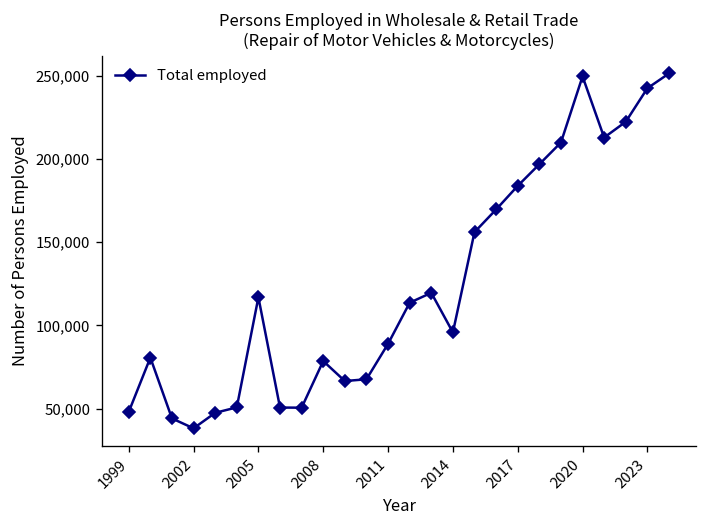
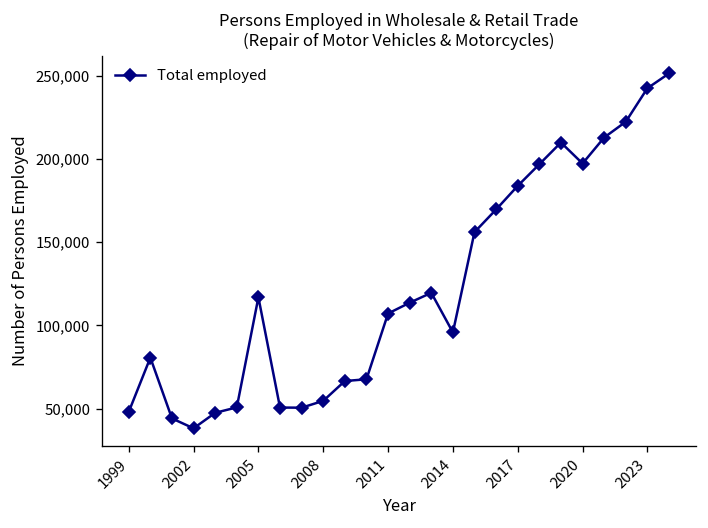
2008: 79,000 -> 55,000
2011: 89,000 -> 107,000
2020: 250,000 -> 197,000
